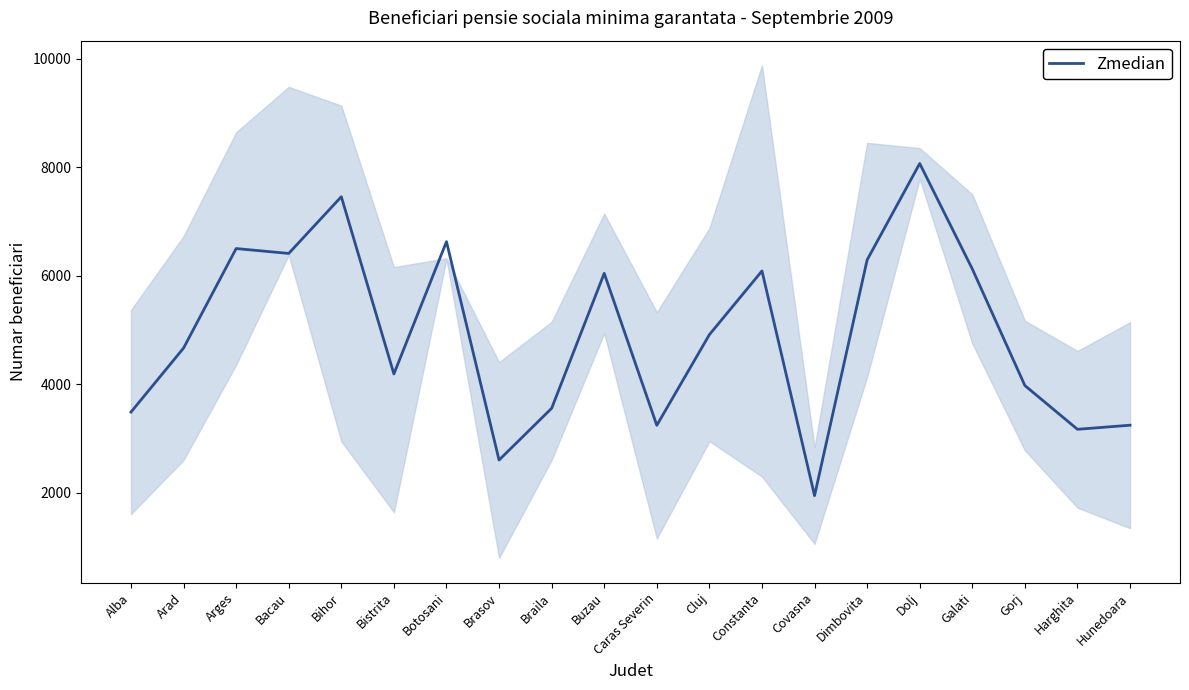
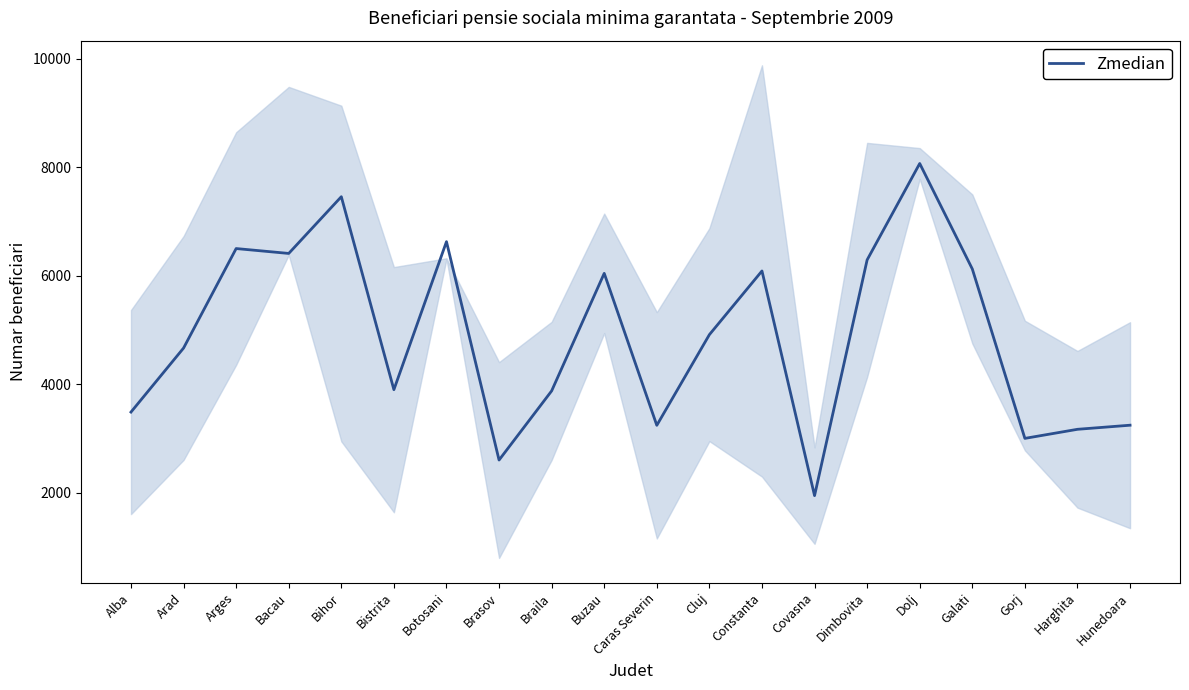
Zmedian, Bistrita: 4200 -> 3900
Zmedian, Braila: 3600 -> 3900
Zmedian, Gorj: 4000 -> 3000
